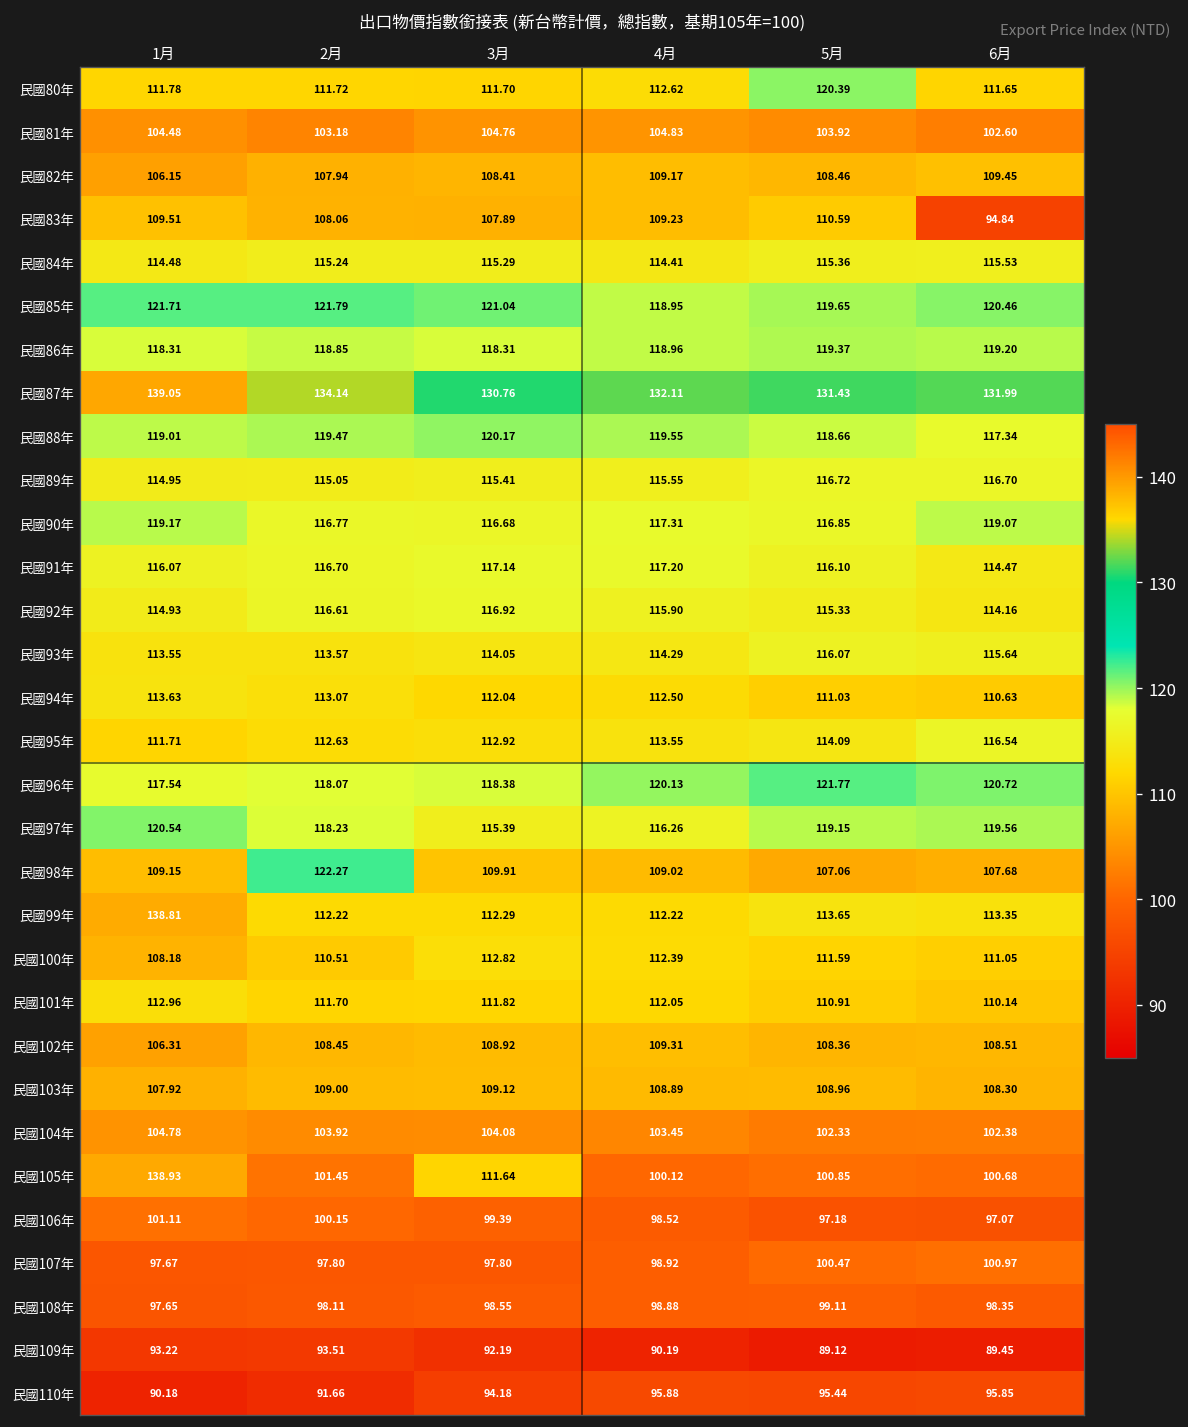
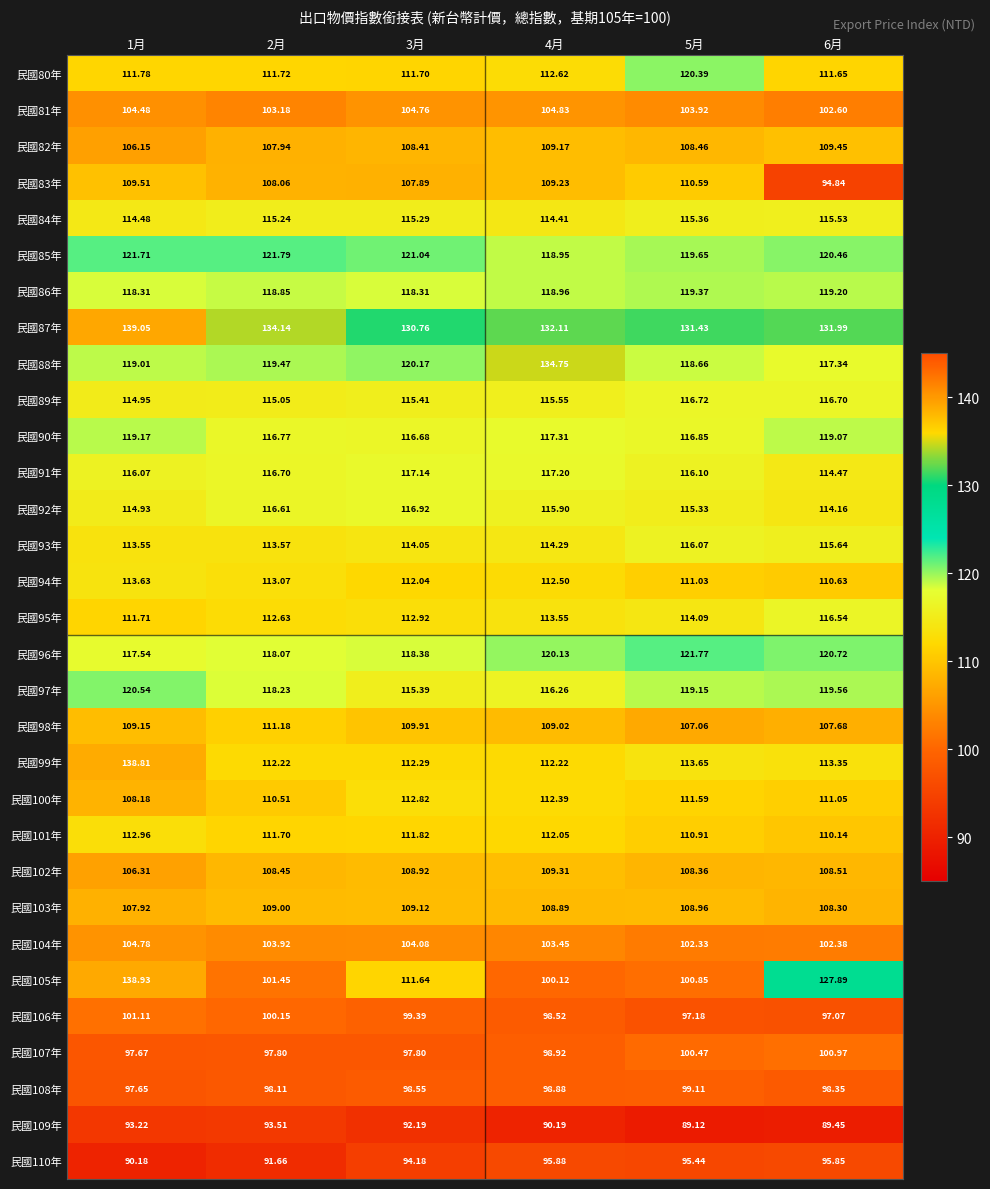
民國88年, 4月: 119.55 -> 134.75
民國98年, 2月: 122.27 -> 111.18
民國105年, 6月: 100.68 -> 127.89
